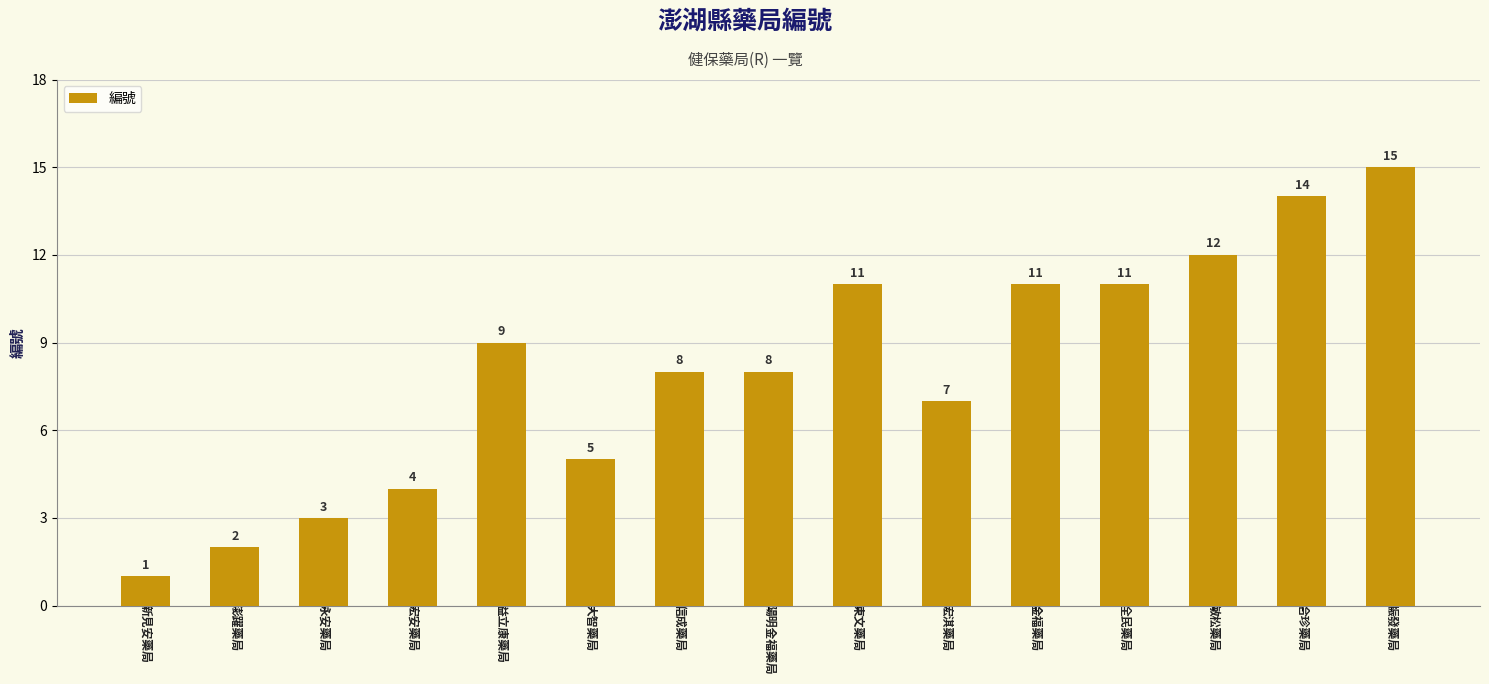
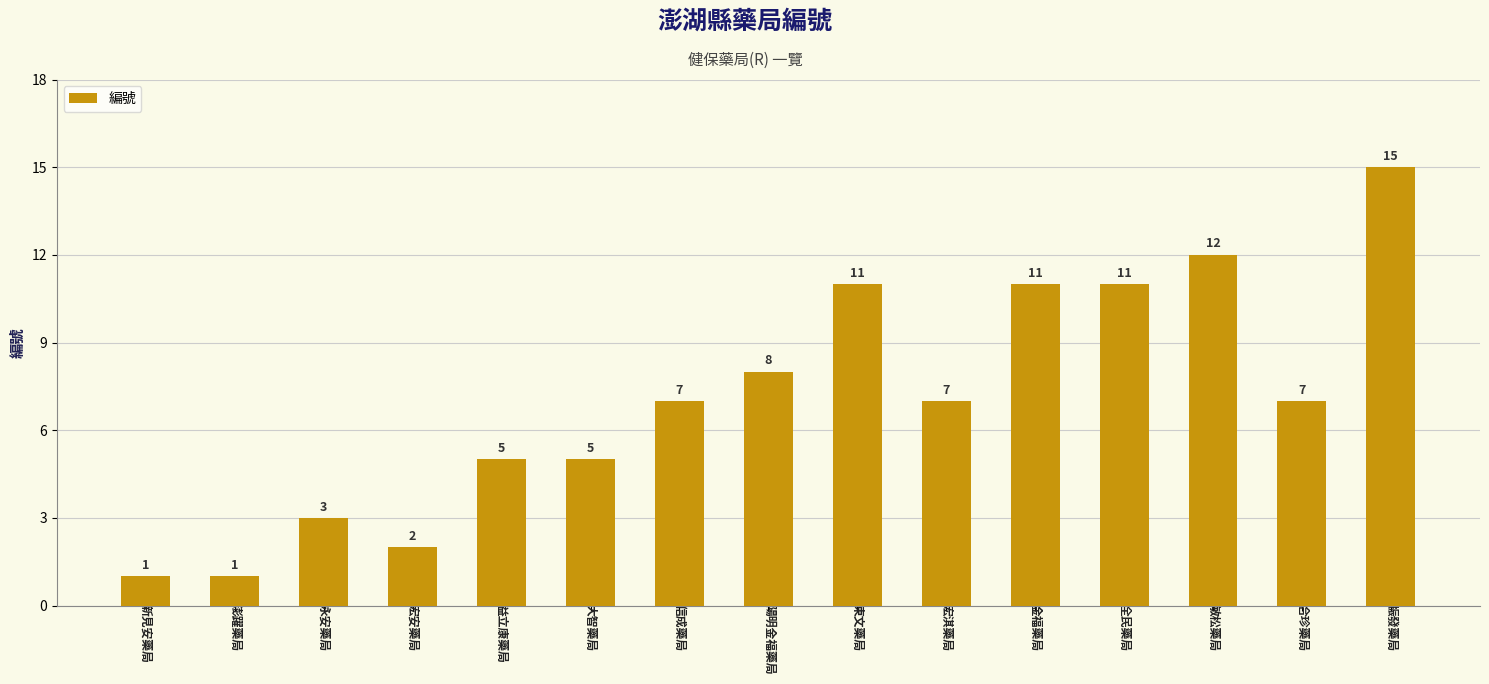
澎躍藥局: 2 -> 1
宏安藥局: 4 -> 2
益立康藥局: 9 -> 5
信成藥局: 8 -> 7
合珍藥局: 14 -> 7
